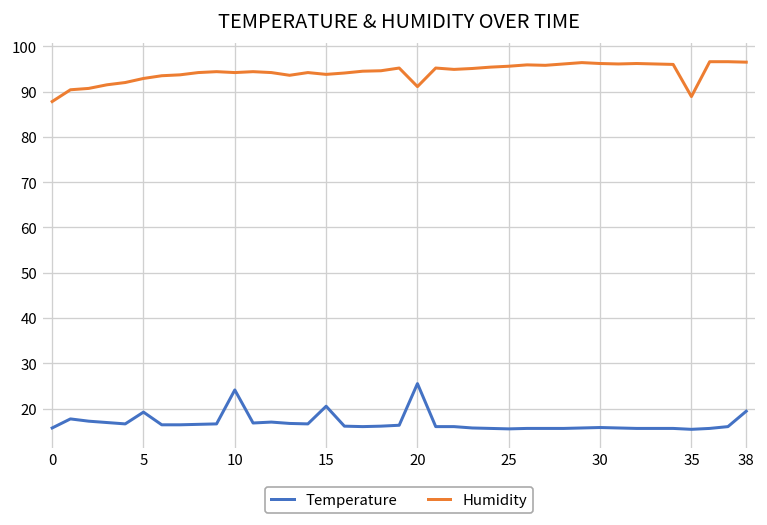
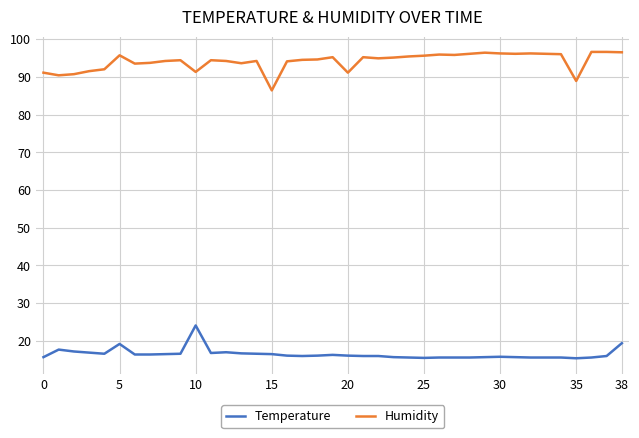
Humidity, 0: 88 -> 91
Humidity, 5: 93 -> 96
Humidity, 10: 94 -> 91
Temperature, 15: 21 -> 17
Humidity, 15: 94 -> 86
Temperature, 20: 26 -> 16
